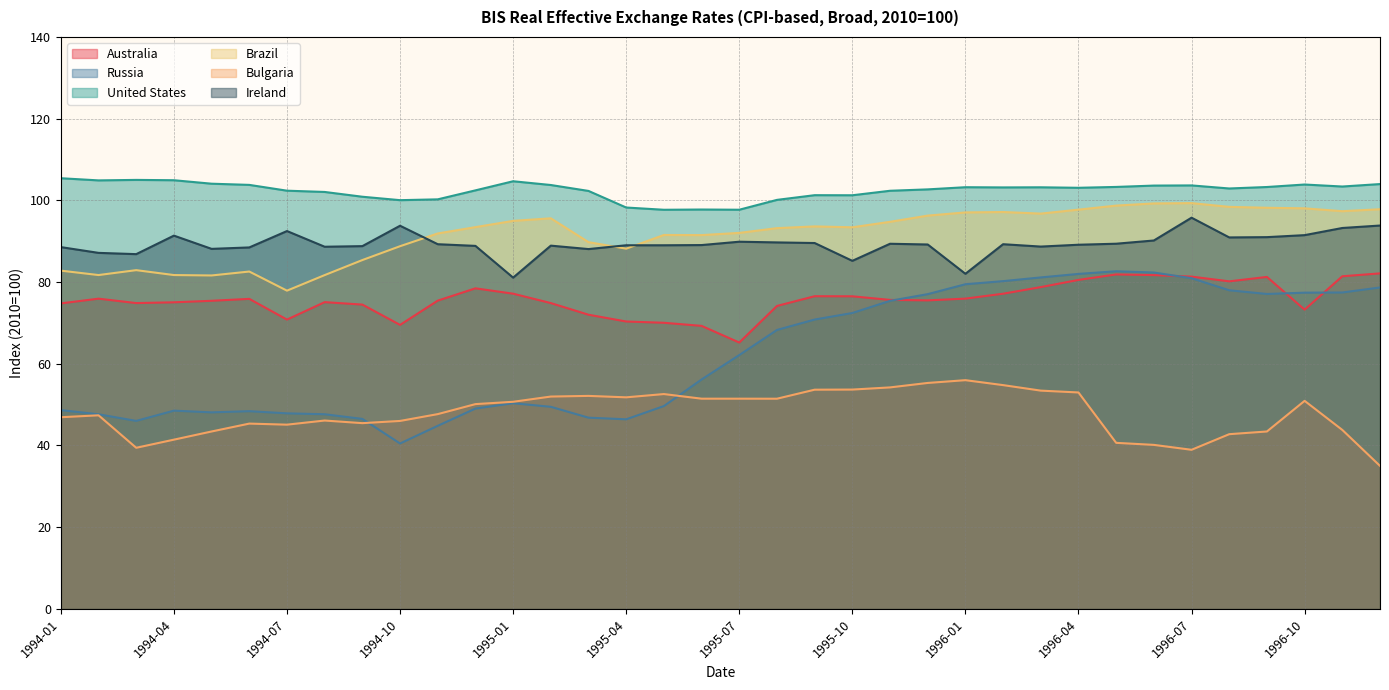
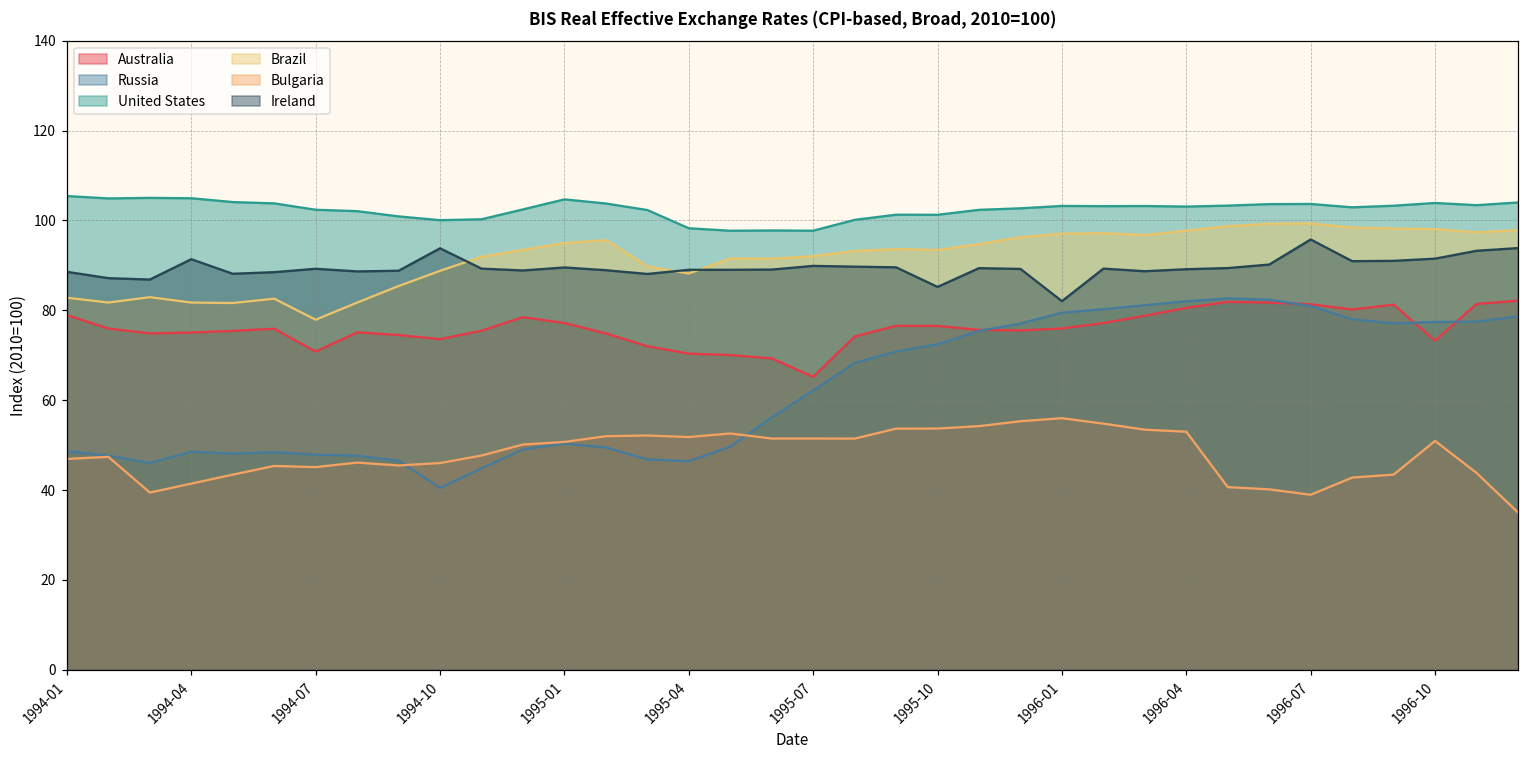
Australia, 1994-01: 75 -> 79
Ireland, 1994-07: 92 -> 89
Australia, 1994-10: 70 -> 74
Ireland, 1995-01: 81 -> 90
